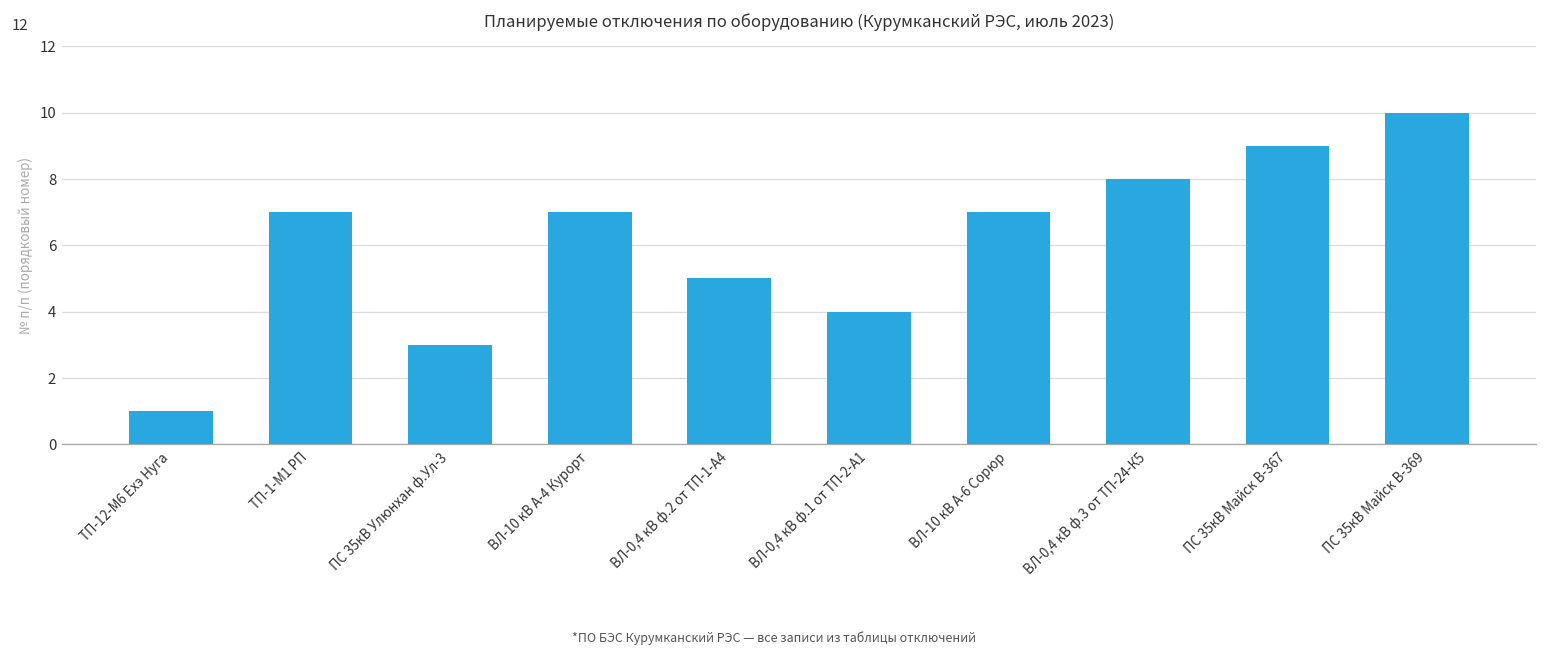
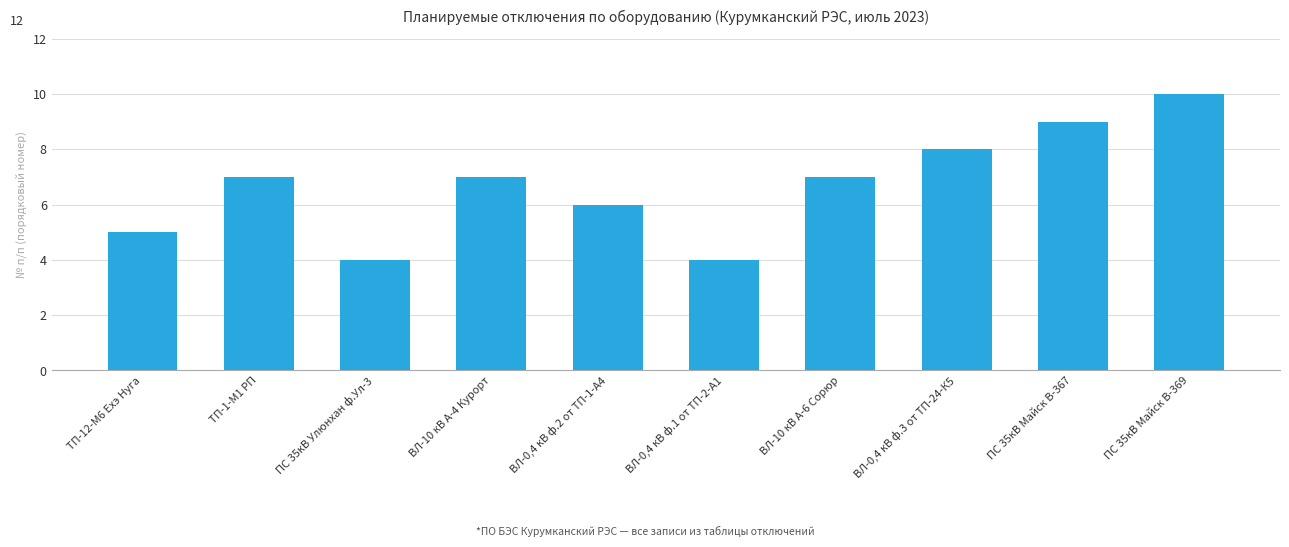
ТП-12-М6 Ехэ Нуга: 1 -> 5
ПС 35кВ Улюнхан ф.Ул-3: 3 -> 4
ВЛ-0,4 кВ ф.2 от ТП-1-А4: 5 -> 6
